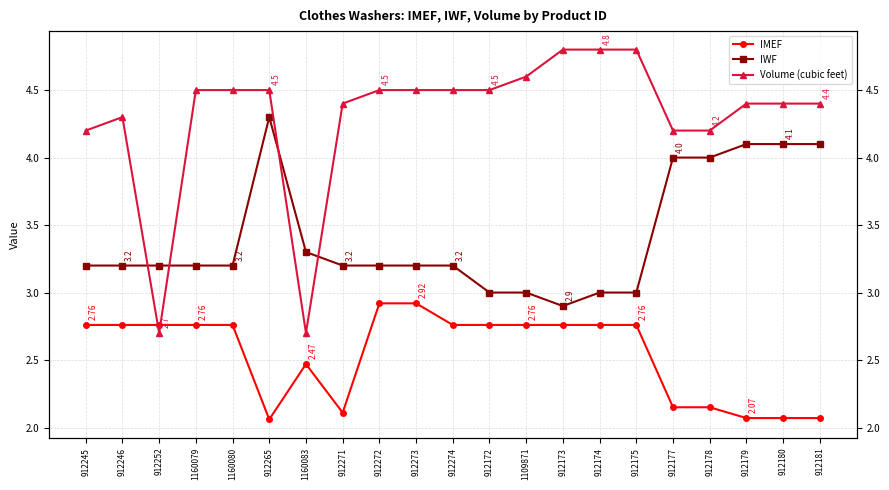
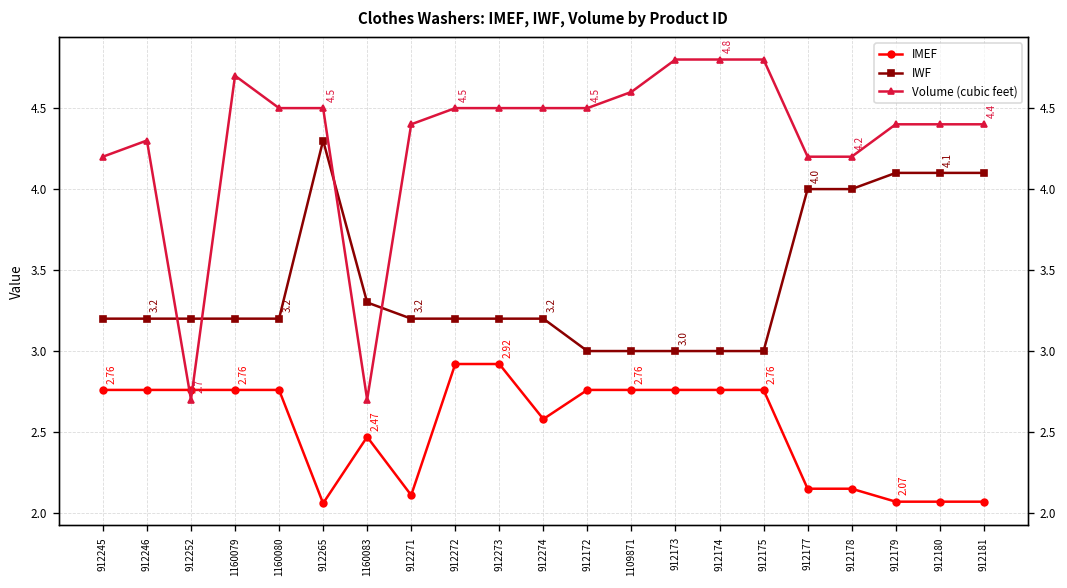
Volume (cubic feet), 1160079: 4.5 -> 4.7
IMEF, 912274: 2.76 -> 2.58
IWF, 912173: 2.9 -> 3.0
